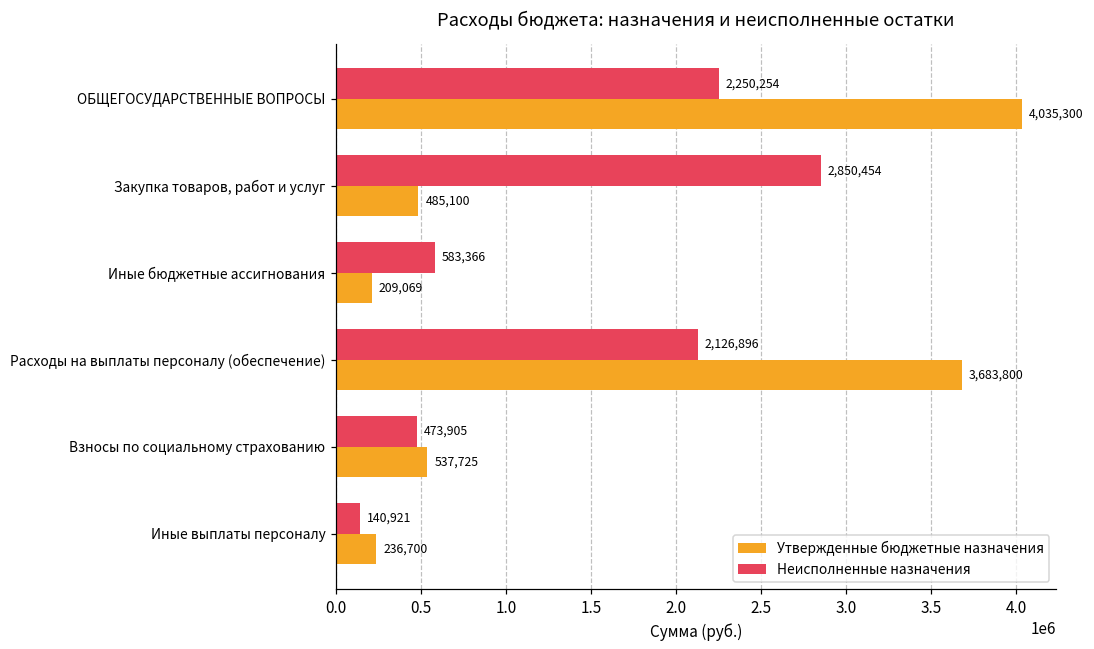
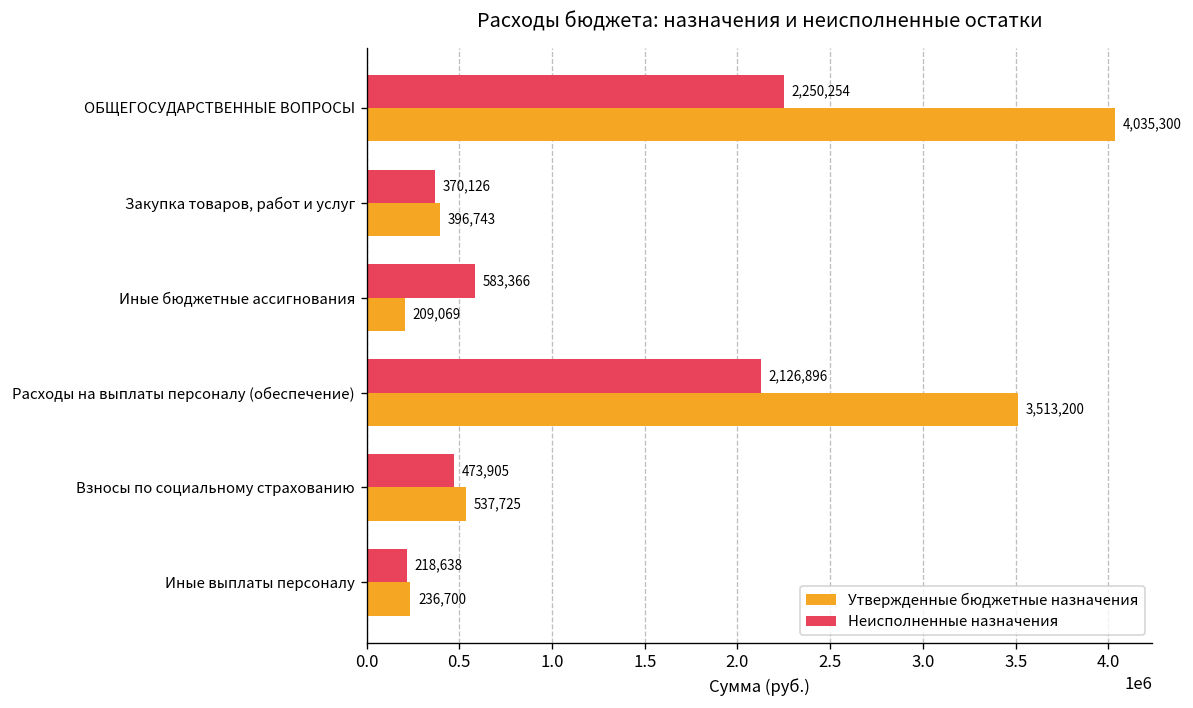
Неисполненные назначения, Закупка товаров, работ и услуг: 2,850,454 -> 370,126
Утвержденные бюджетные назначения, Закупка товаров, работ и услуг: 485,100 -> 396,743
Утвержденные бюджетные назначения, Расходы на выплаты персоналу (обеспечение): 3,683,800 -> 3,513,200
Неисполненные назначения, Иные выплаты персоналу: 140,921 -> 218,638
